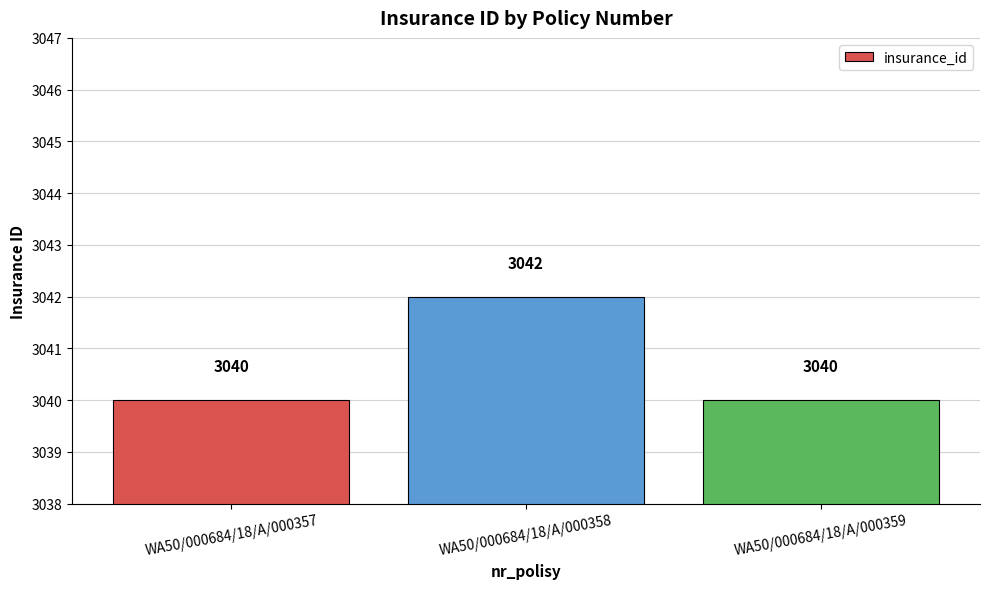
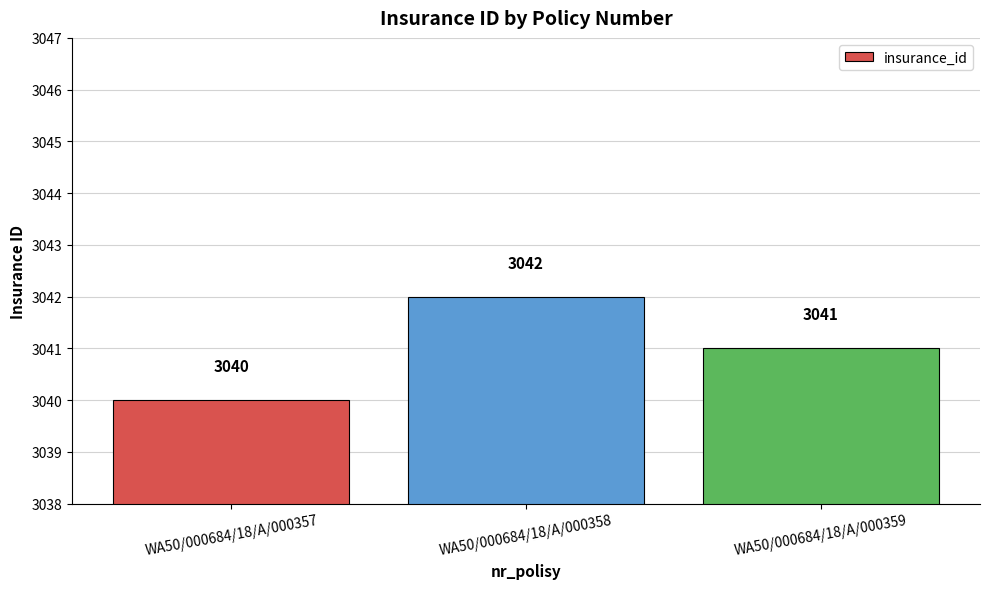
WA50/000684/18/A/000359: 3040 -> 3041
